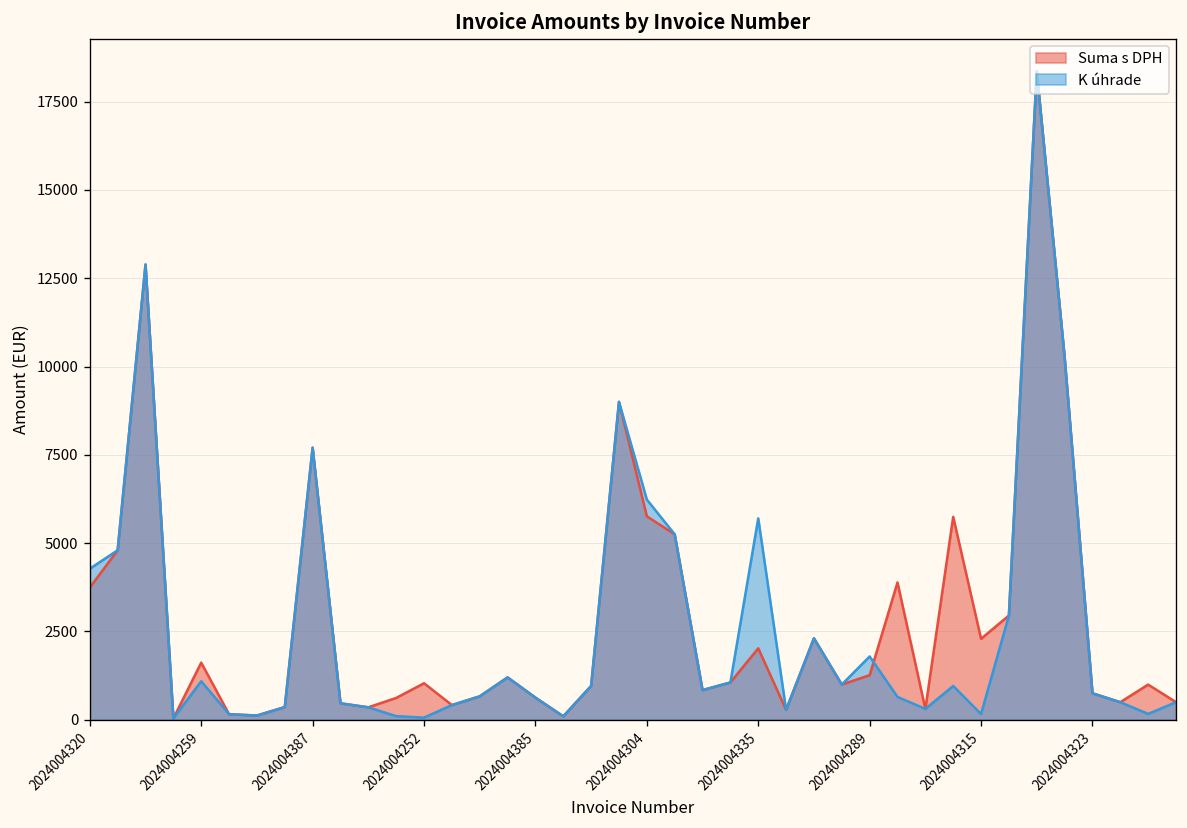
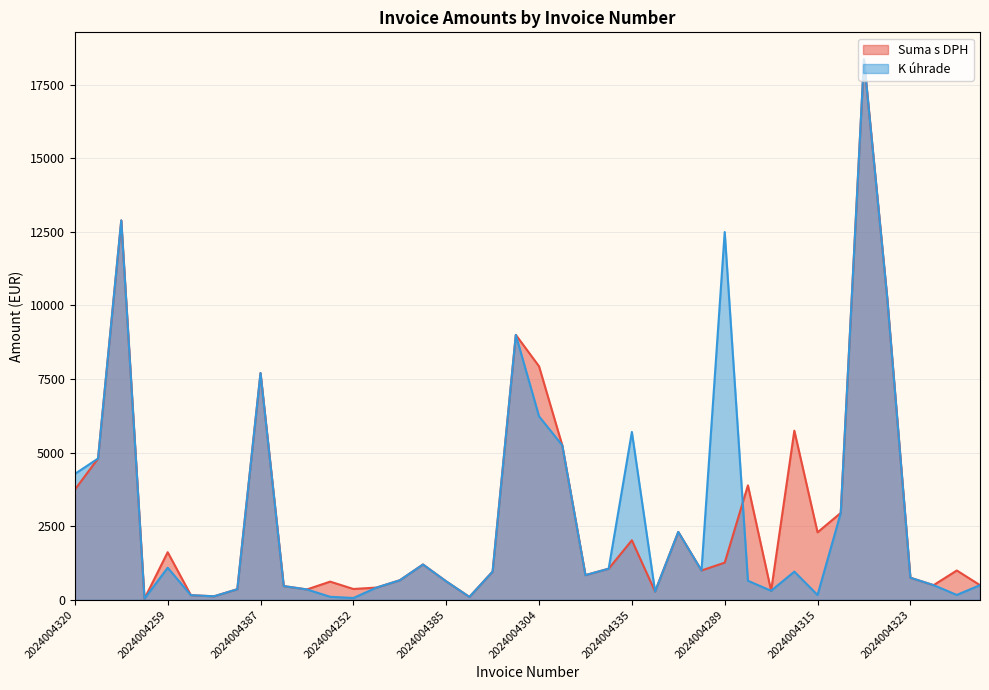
Suma s DPH, 2024004252: 1000 -> 400
Suma s DPH, 2024004304: 5800 -> 7900
K úhrade, 2024004289: 1800 -> 12500
